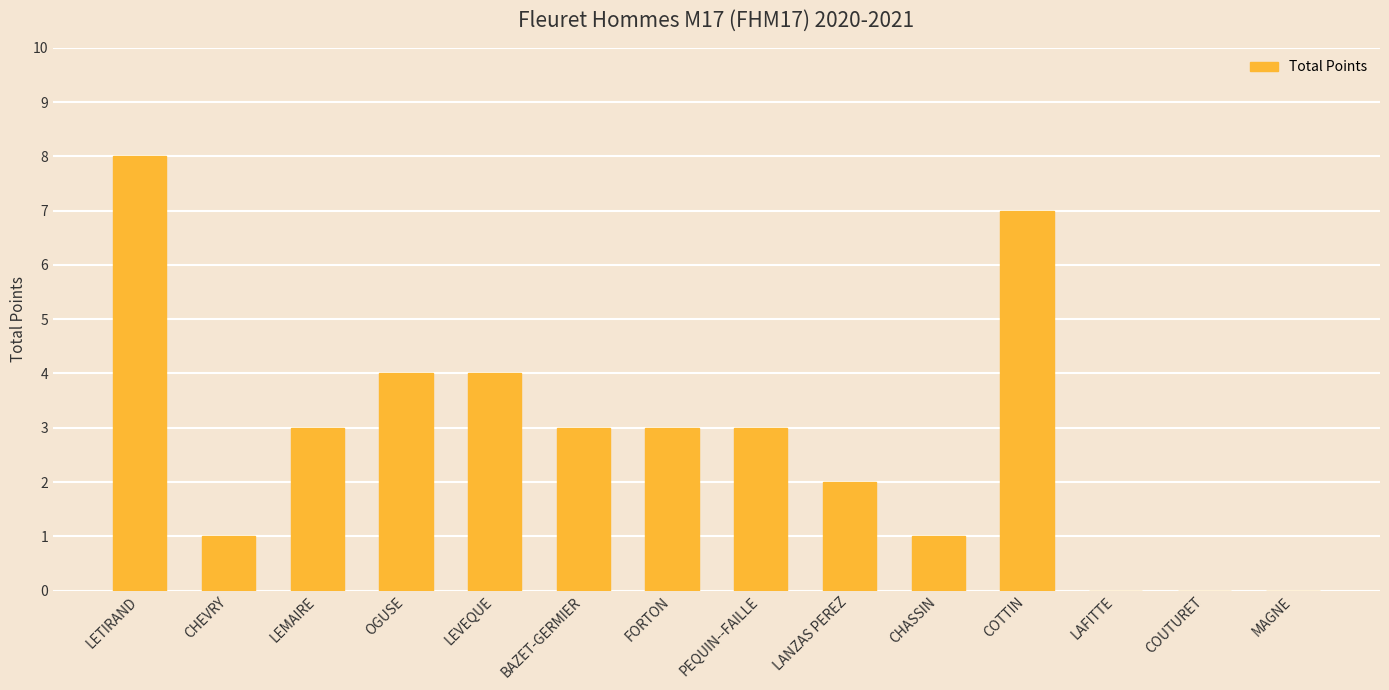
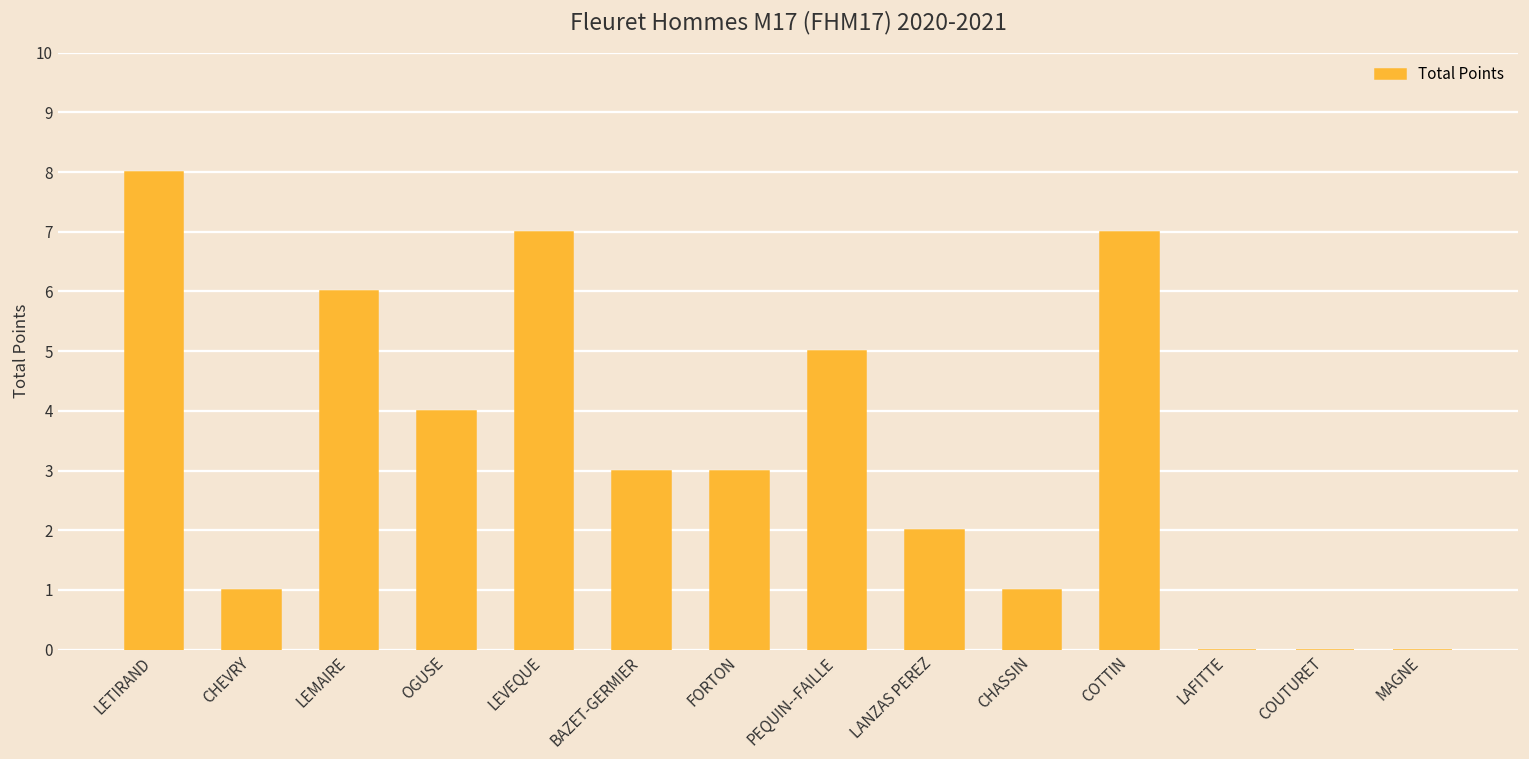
LEMAIRE: 3 -> 6
LEVEQUE: 4 -> 7
PEQUIN--FAILLE: 3 -> 5
